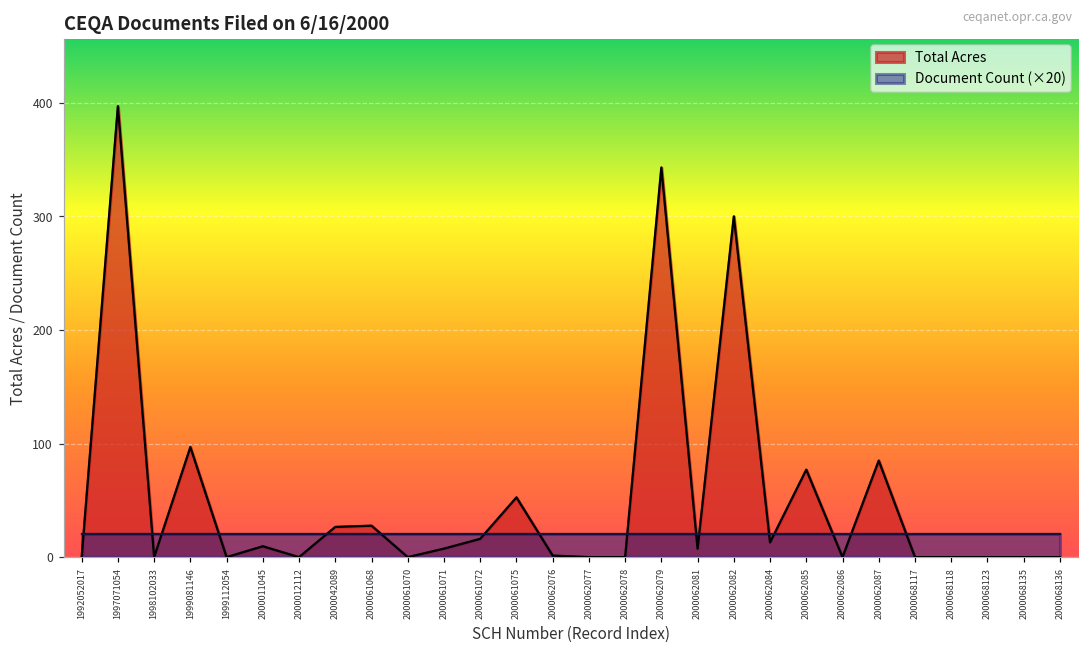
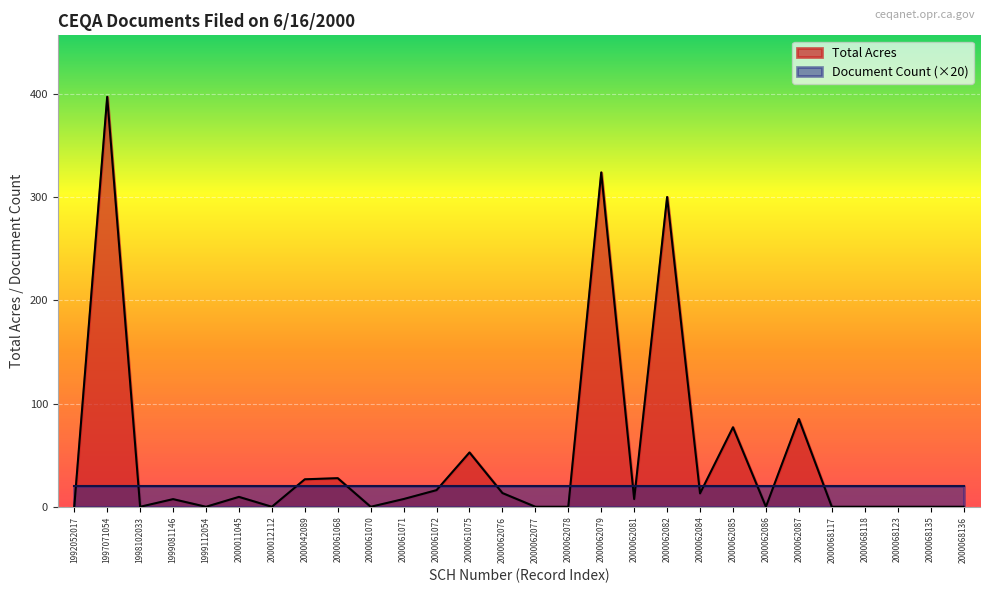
Total Acres, 1999081146: 97 -> 7
Total Acres, 2000062076: 1 -> 13
Total Acres, 2000062079: 343 -> 324
